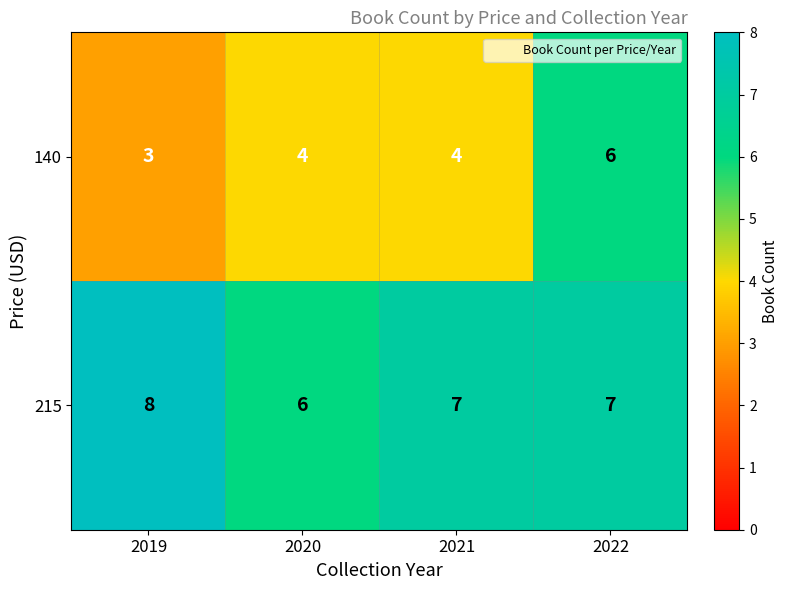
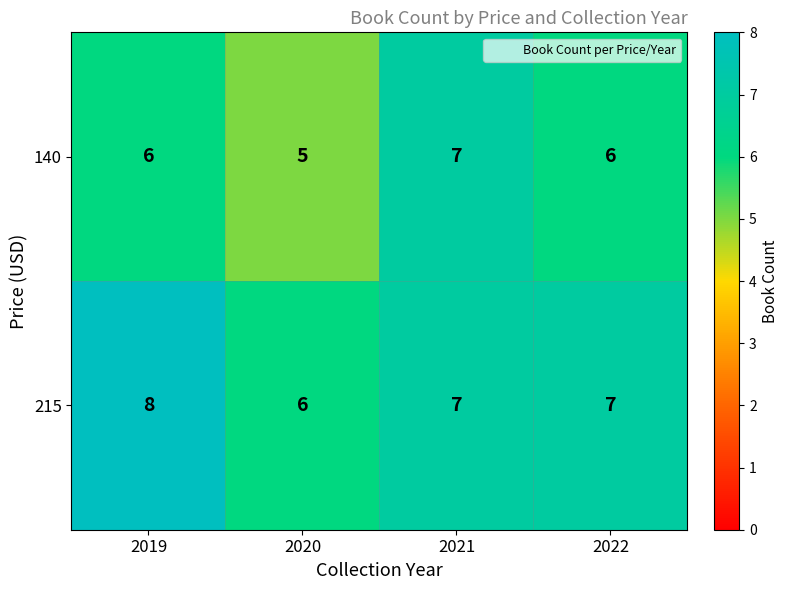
140, 2019: 3 -> 6
140, 2020: 4 -> 5
140, 2021: 4 -> 7
